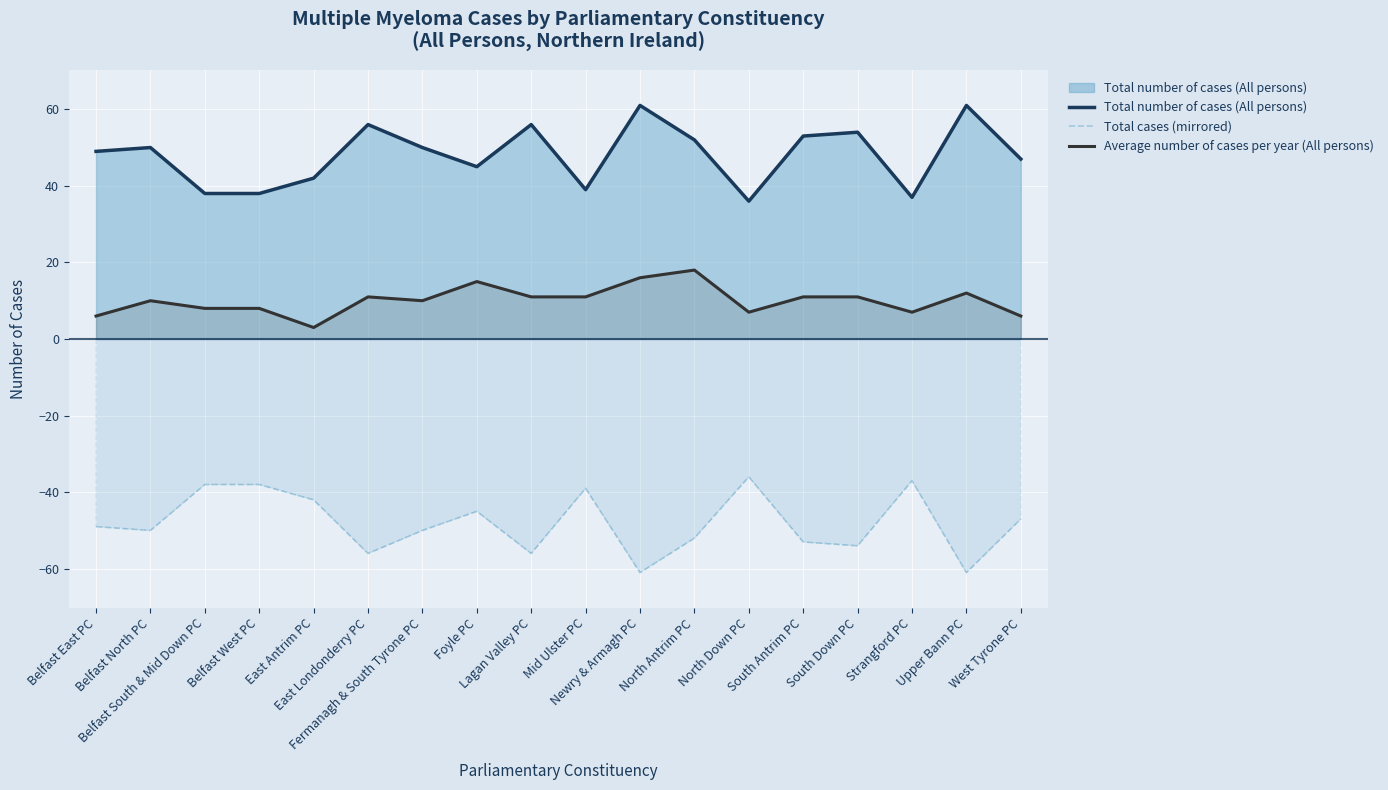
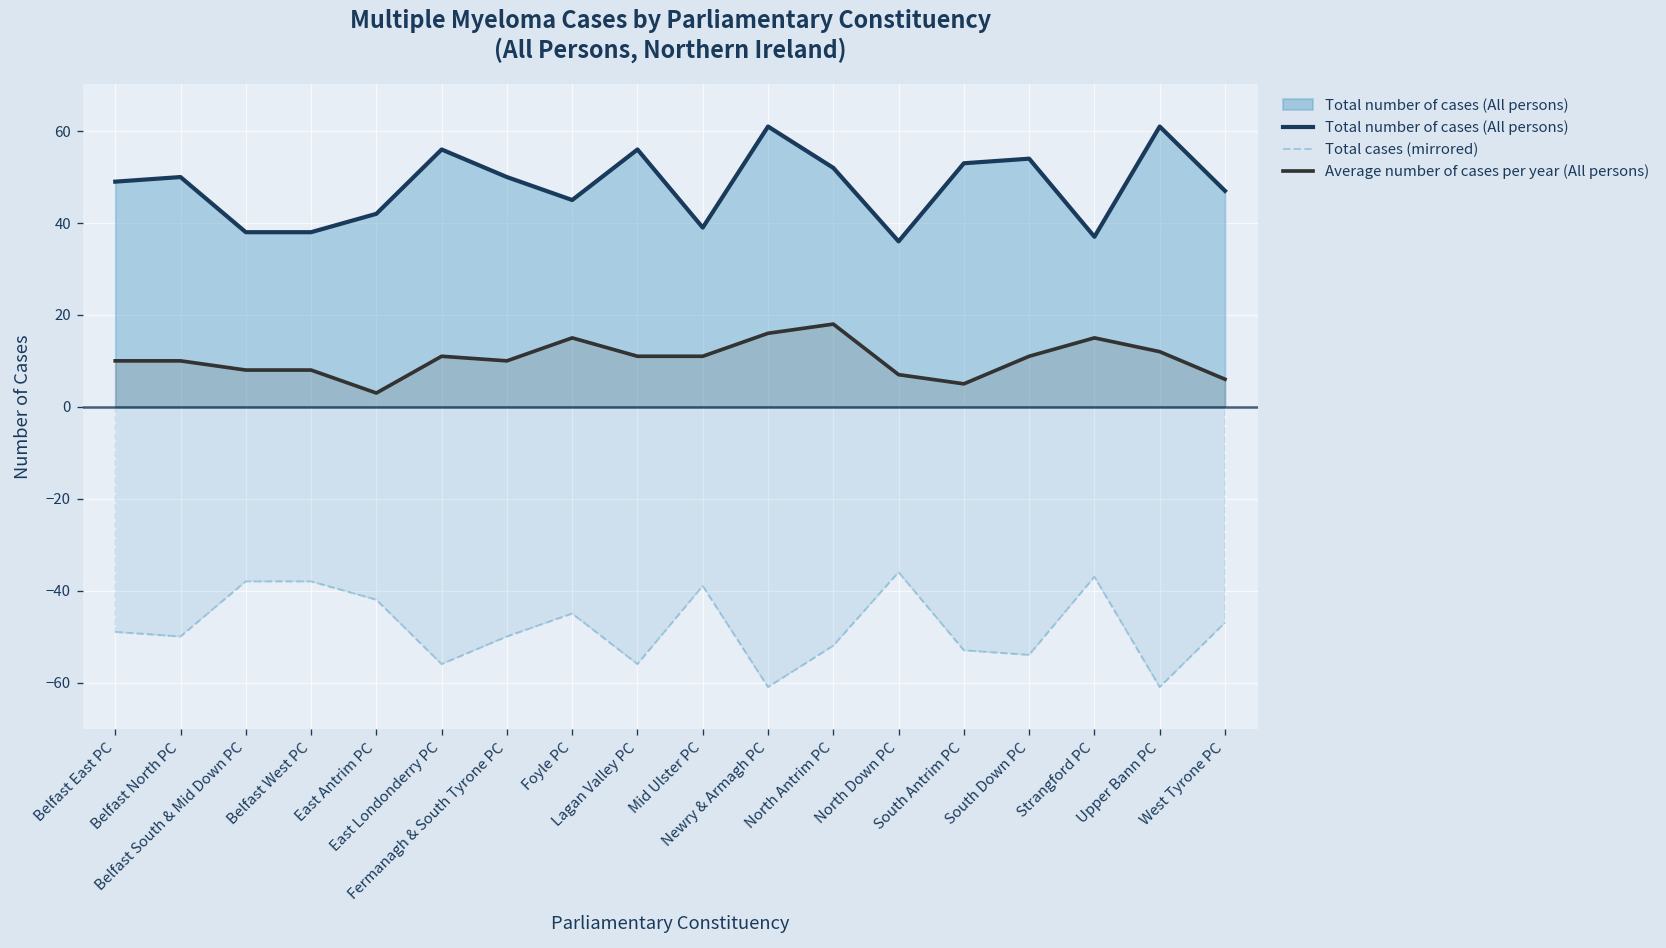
Average number of cases per year (All persons), Belfast East PC: 6 -> 10
Average number of cases per year (All persons), South Antrim PC: 11 -> 5
Average number of cases per year (All persons), Strangford PC: 7 -> 15
